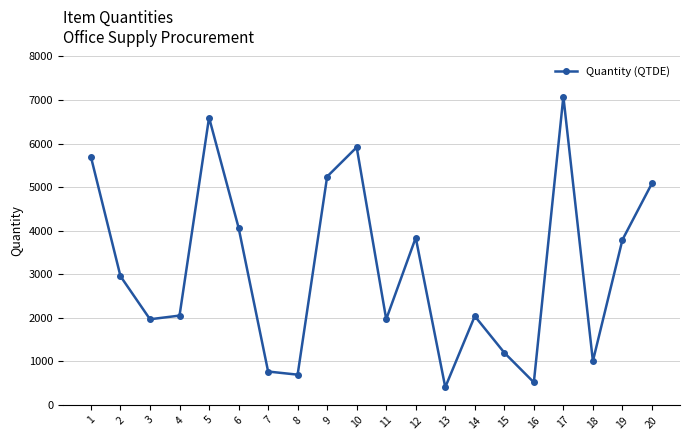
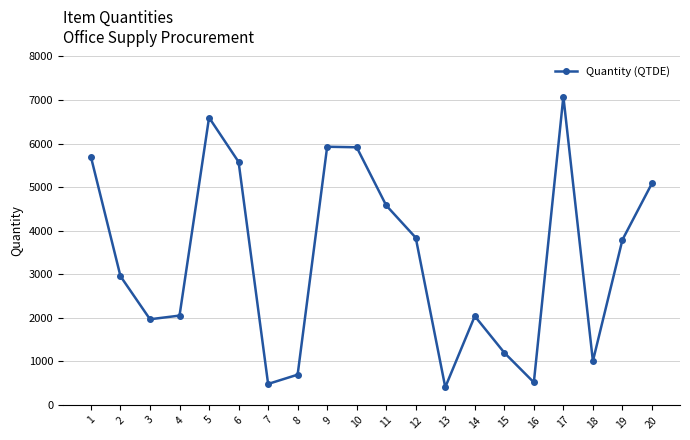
6: 4100 -> 5600
7: 800 -> 500
9: 5200 -> 5900
11: 2000 -> 4600
